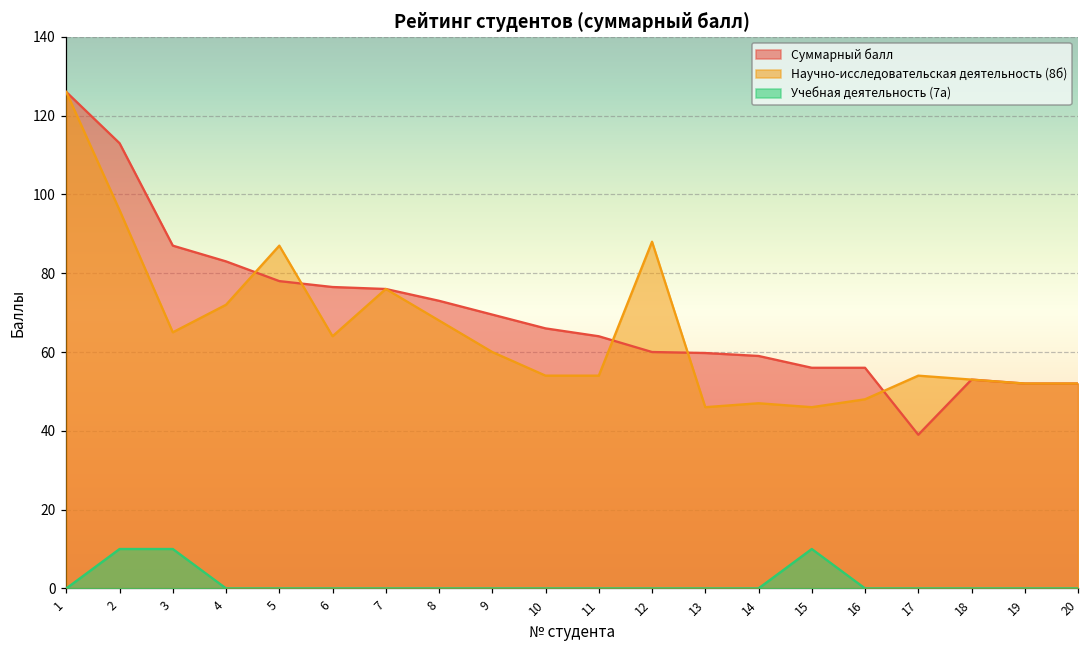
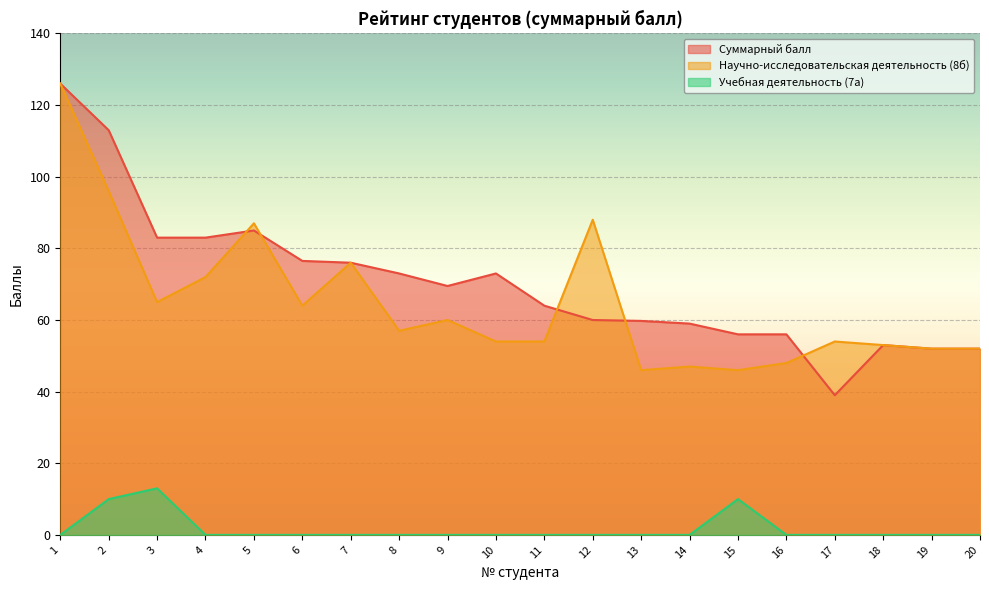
Суммарный балл, 3: 87 -> 83
Учебная деятельность (7а), 3: 10 -> 13
Суммарный балл, 5: 78 -> 85
Научно-исследовательская деятельность (8б), 8: 68 -> 57
Суммарный балл, 10: 66 -> 73
